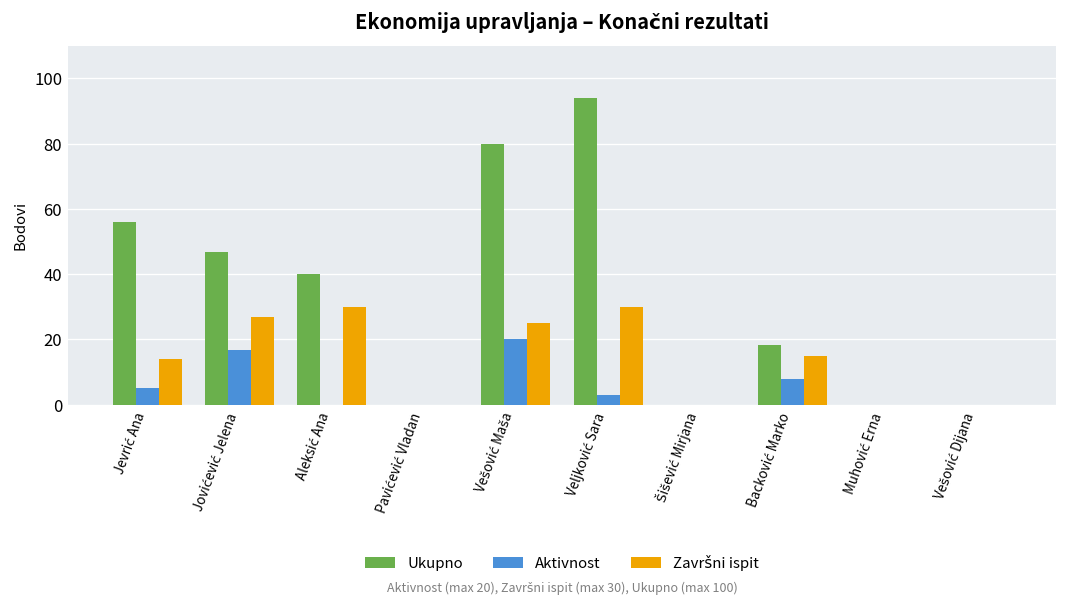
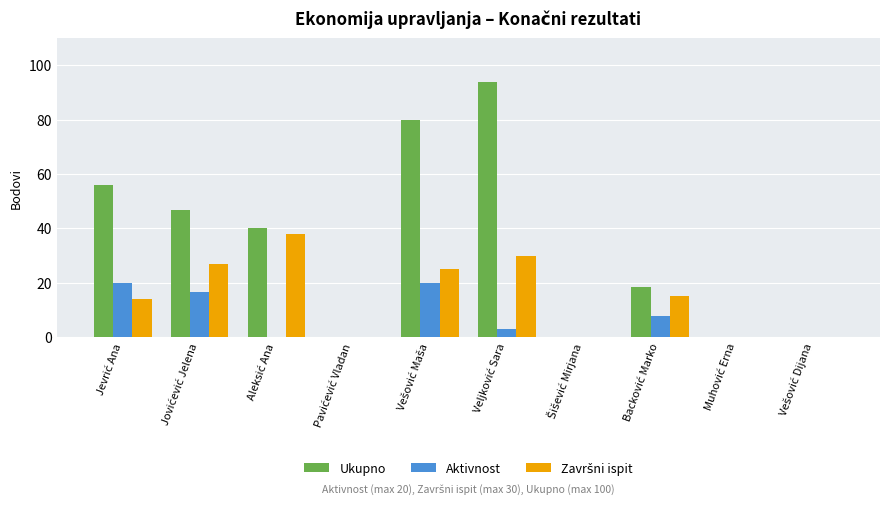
Aktivnost, Jevrić Ana: 5 -> 20
Završni ispit, Aleksić Ana: 30 -> 38
